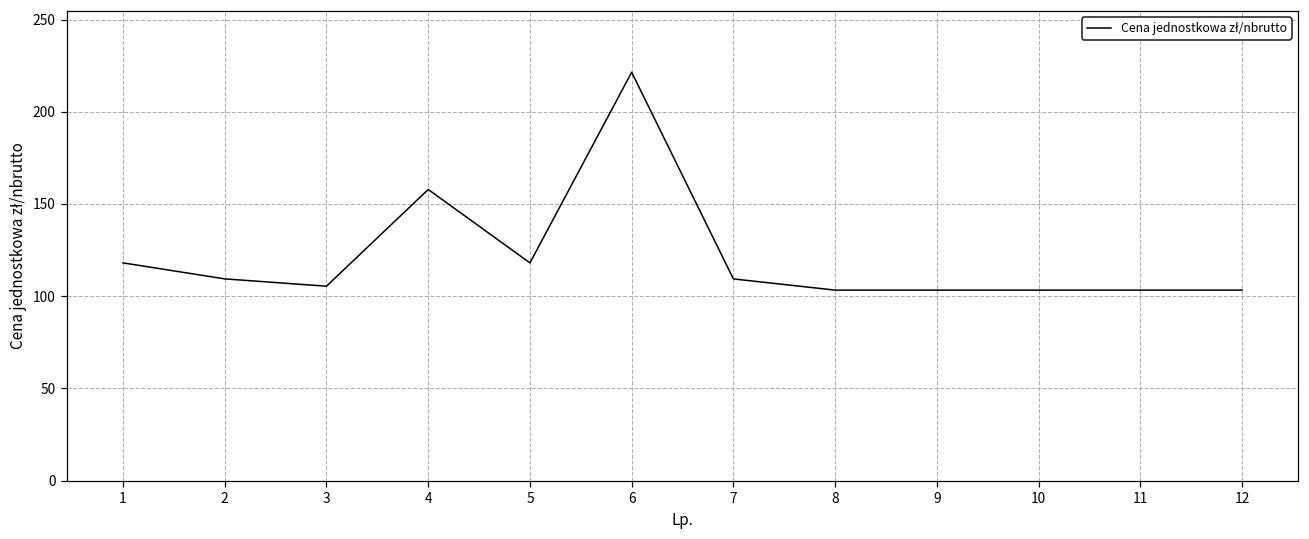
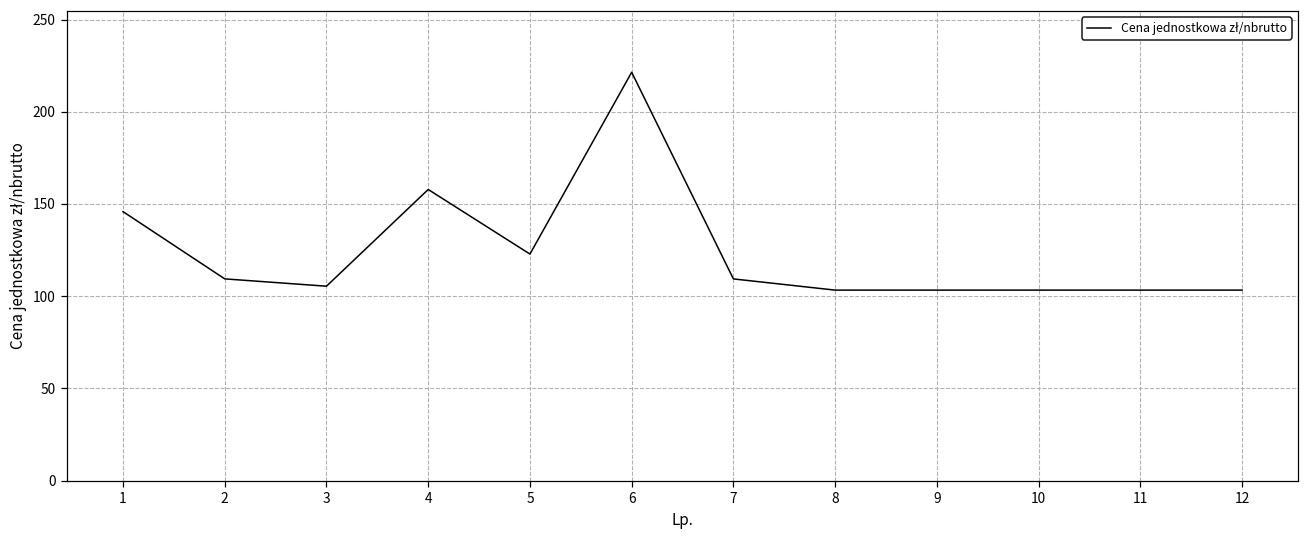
1: 118 -> 146
5: 118 -> 123
